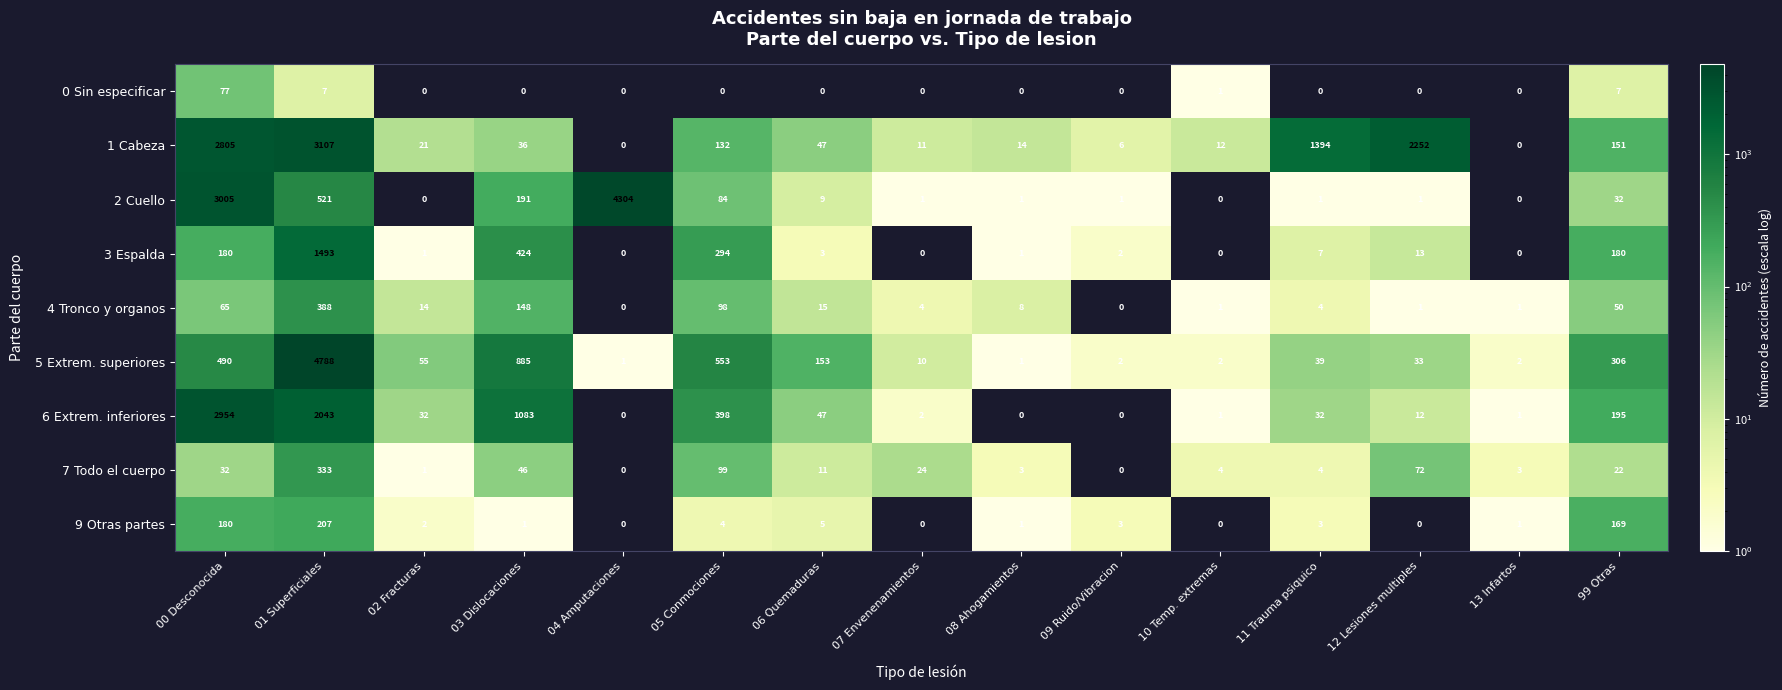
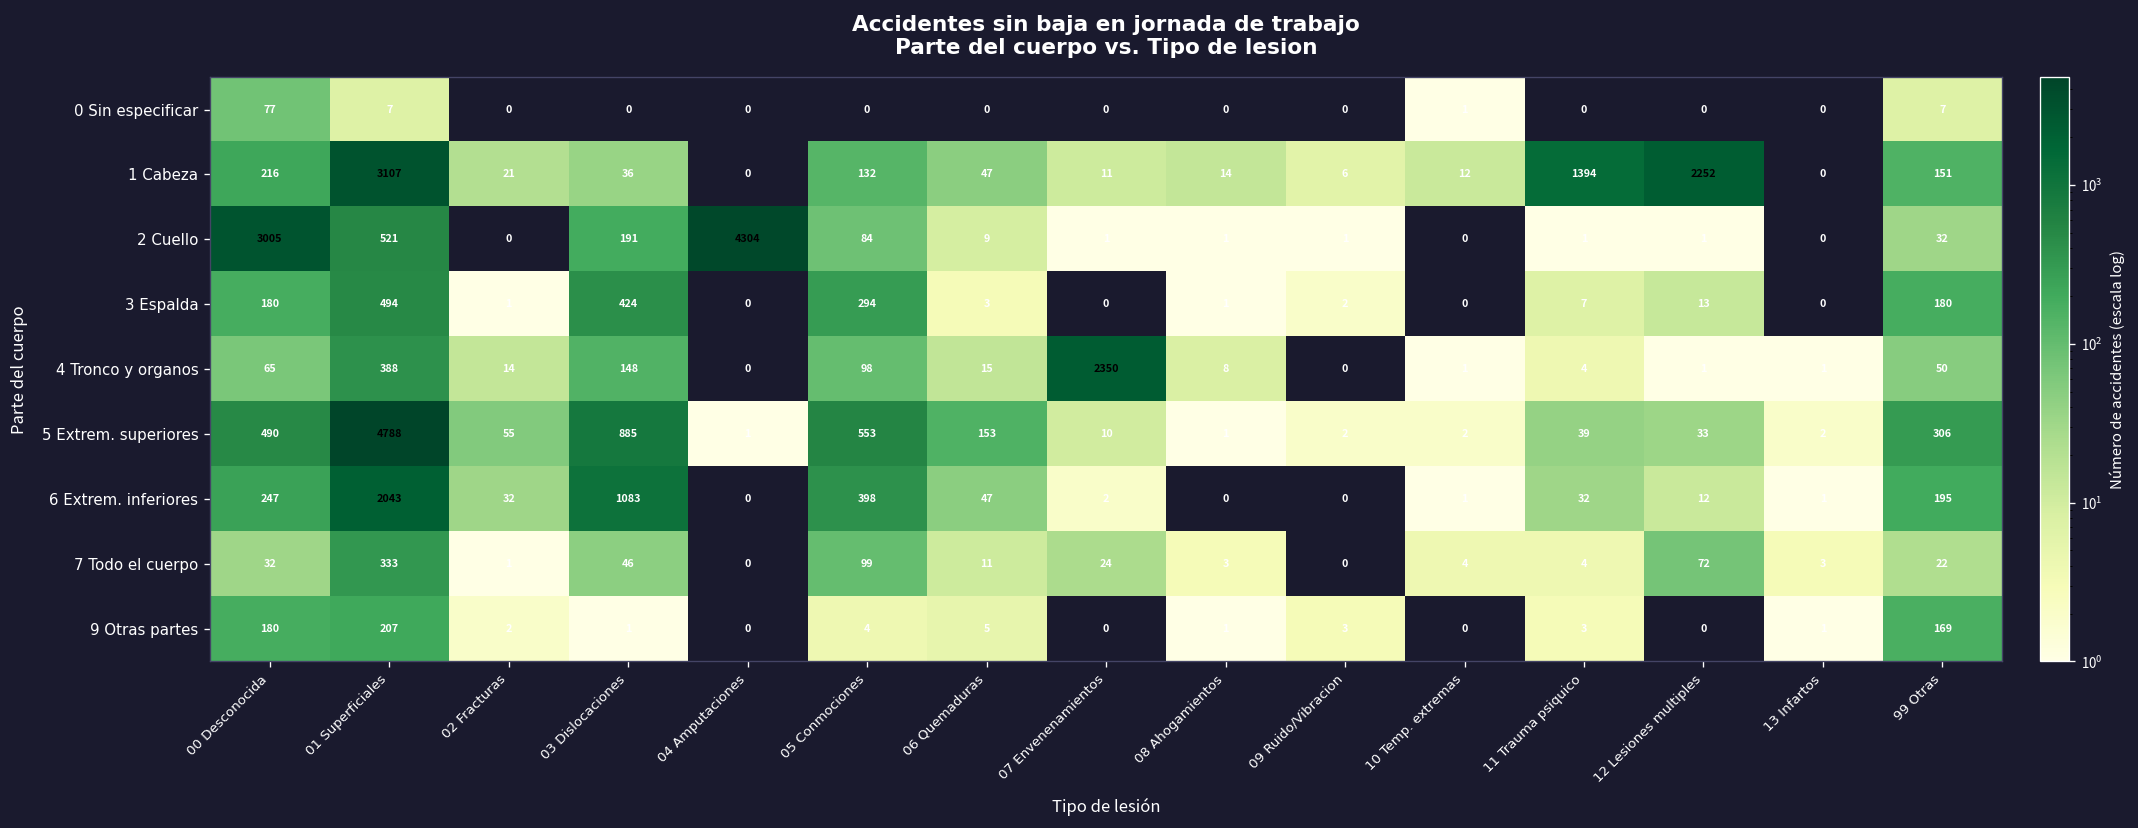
1 Cabeza, 00 Desconocida: 2805 -> 216
3 Espalda, 01 Superficiales: 1493 -> 494
4 Tronco y organos, 07 Envenenamientos: 4 -> 2350
6 Extrem. inferiores, 00 Desconocida: 2954 -> 247
